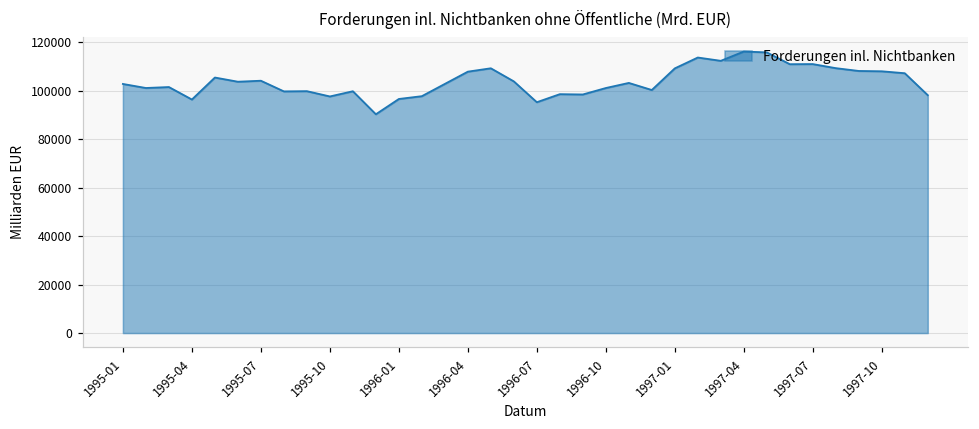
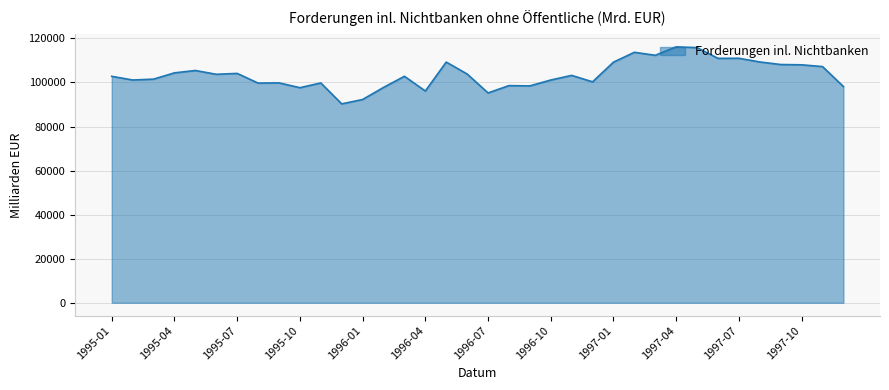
1995-04: 96000 -> 104000
1996-01: 97000 -> 92000
1996-04: 108000 -> 96000
